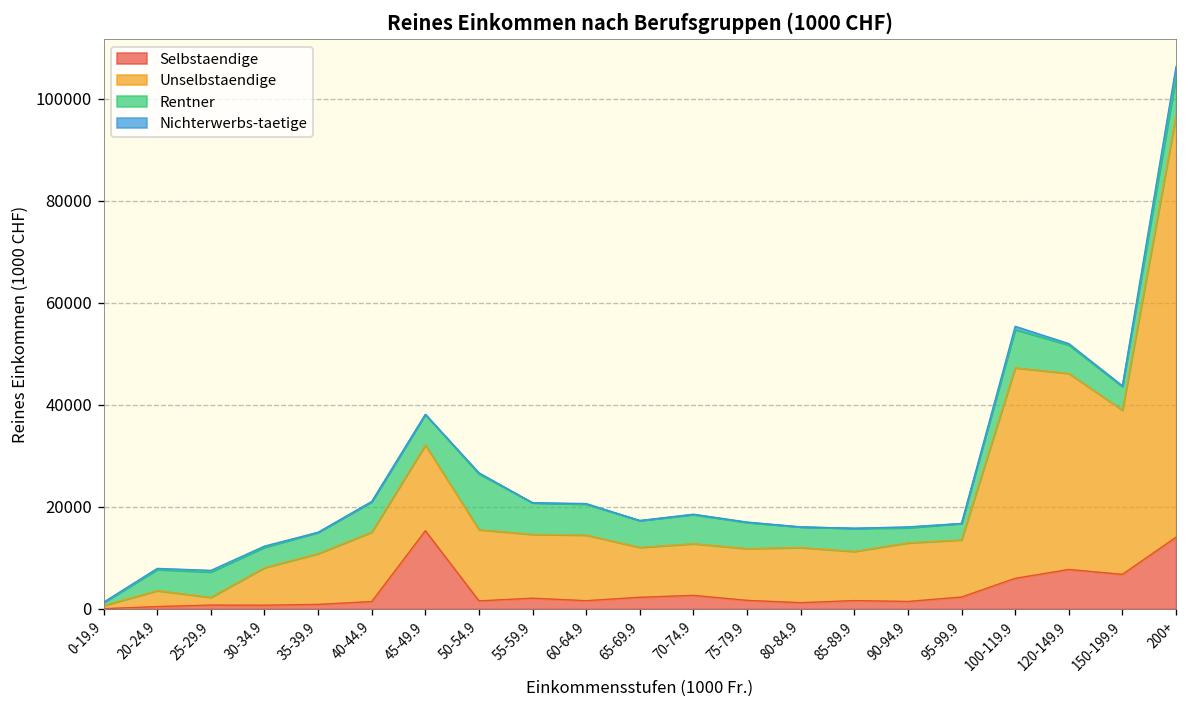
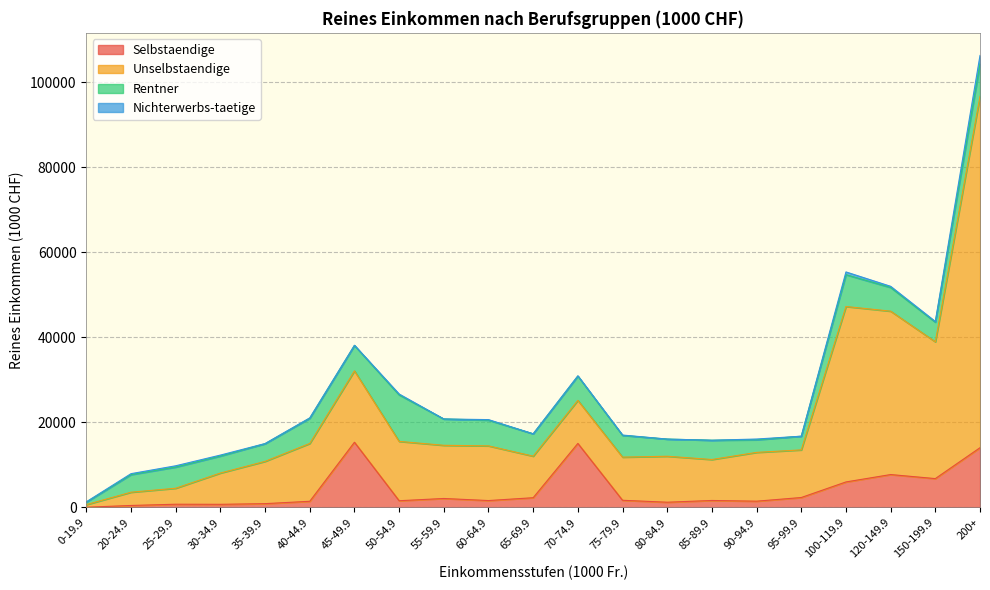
Unselbstaendige, 25-29.9: 2000 -> 4000
Selbstaendige, 70-74.9: 3000 -> 15000
